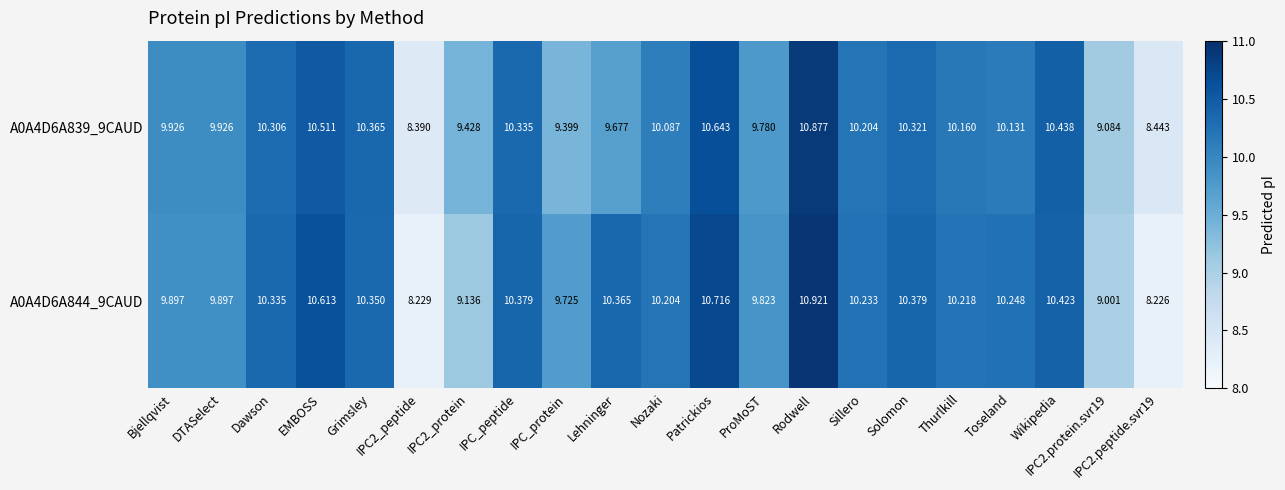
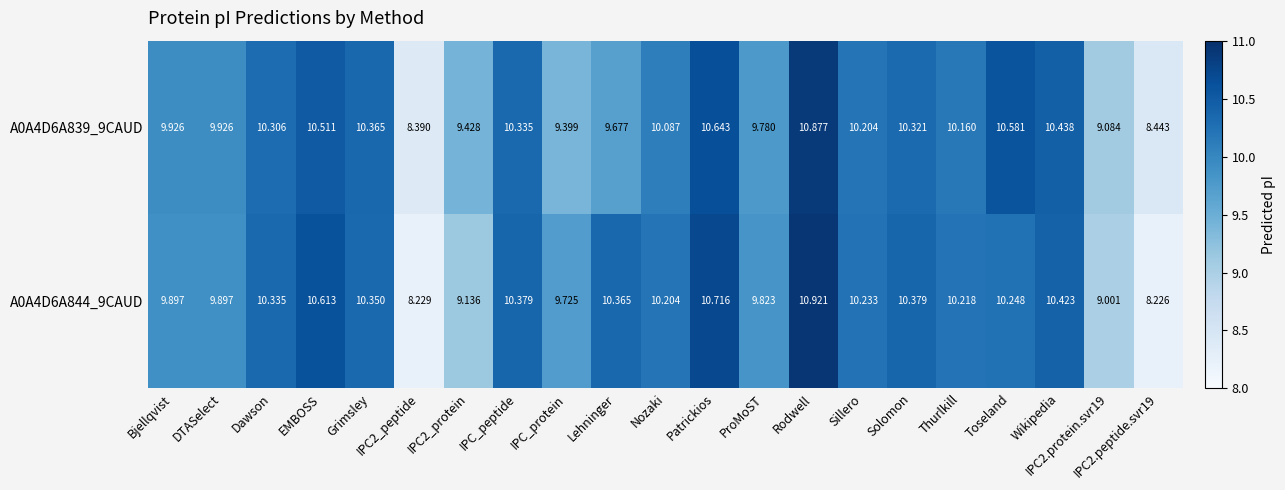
A0A4D6A839_9CAUD, Toseland: 10.131 -> 10.581
